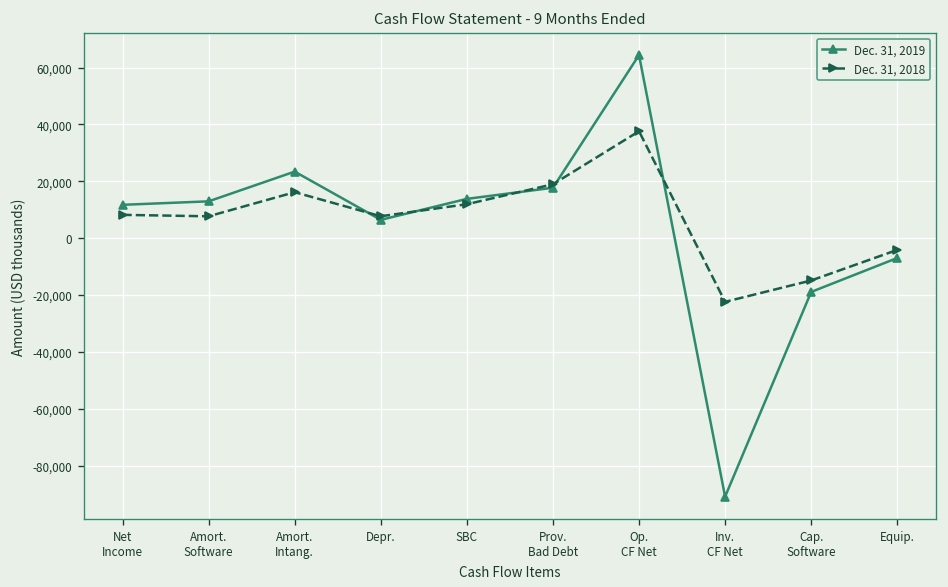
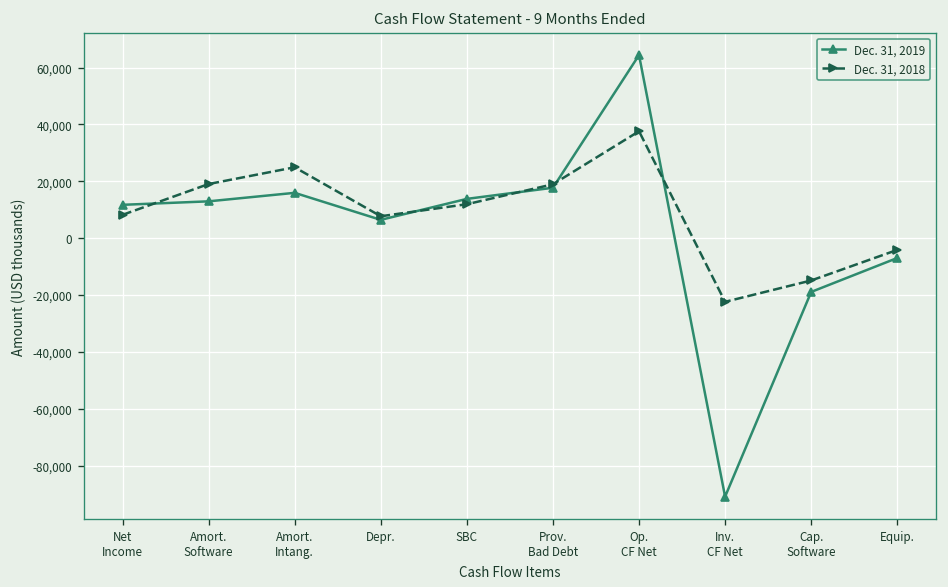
Dec. 31, 2018, Amort. Software: 8,000 -> 19,000
Dec. 31, 2019, Amort. Intang.: 23,000 -> 16,000
Dec. 31, 2018, Amort. Intang.: 16,000 -> 25,000
